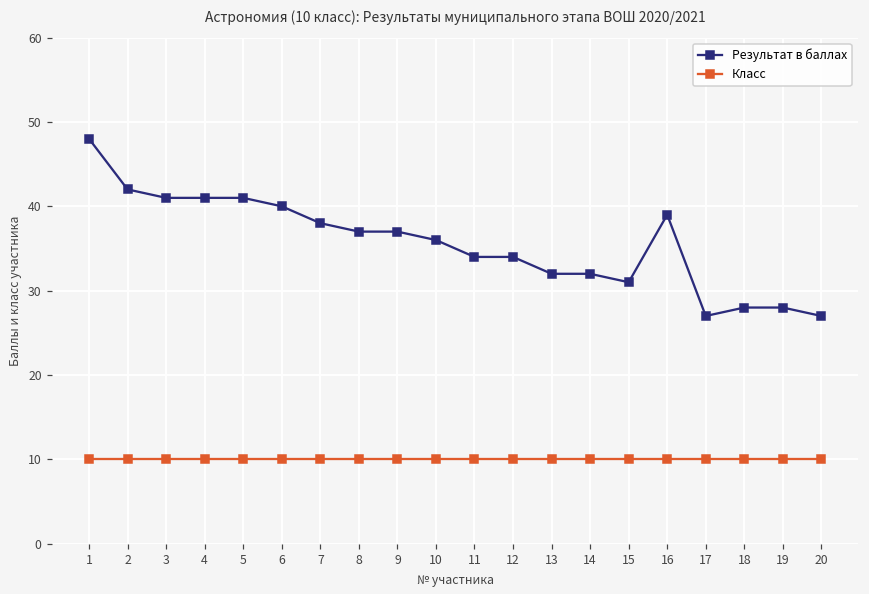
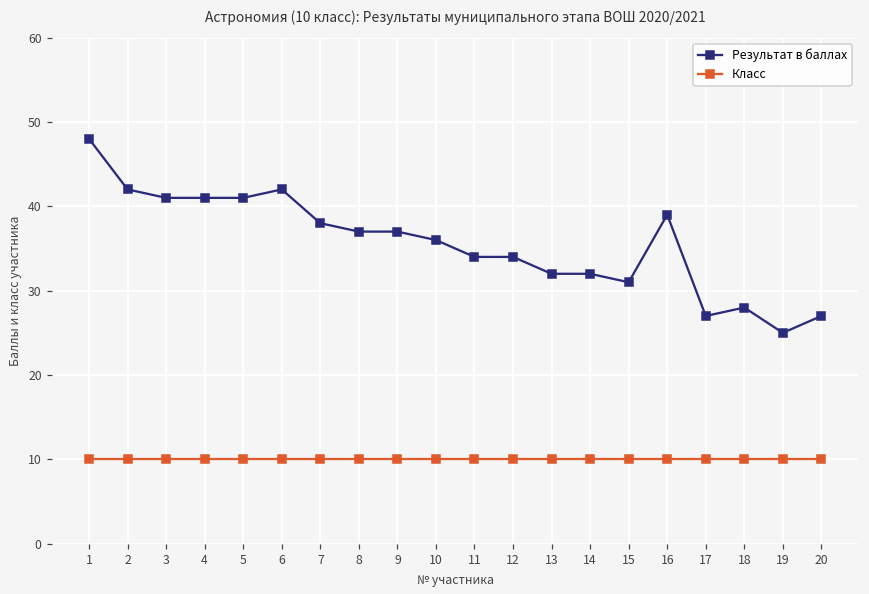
Результат в баллах, 6: 40 -> 42
Результат в баллах, 19: 28 -> 25
